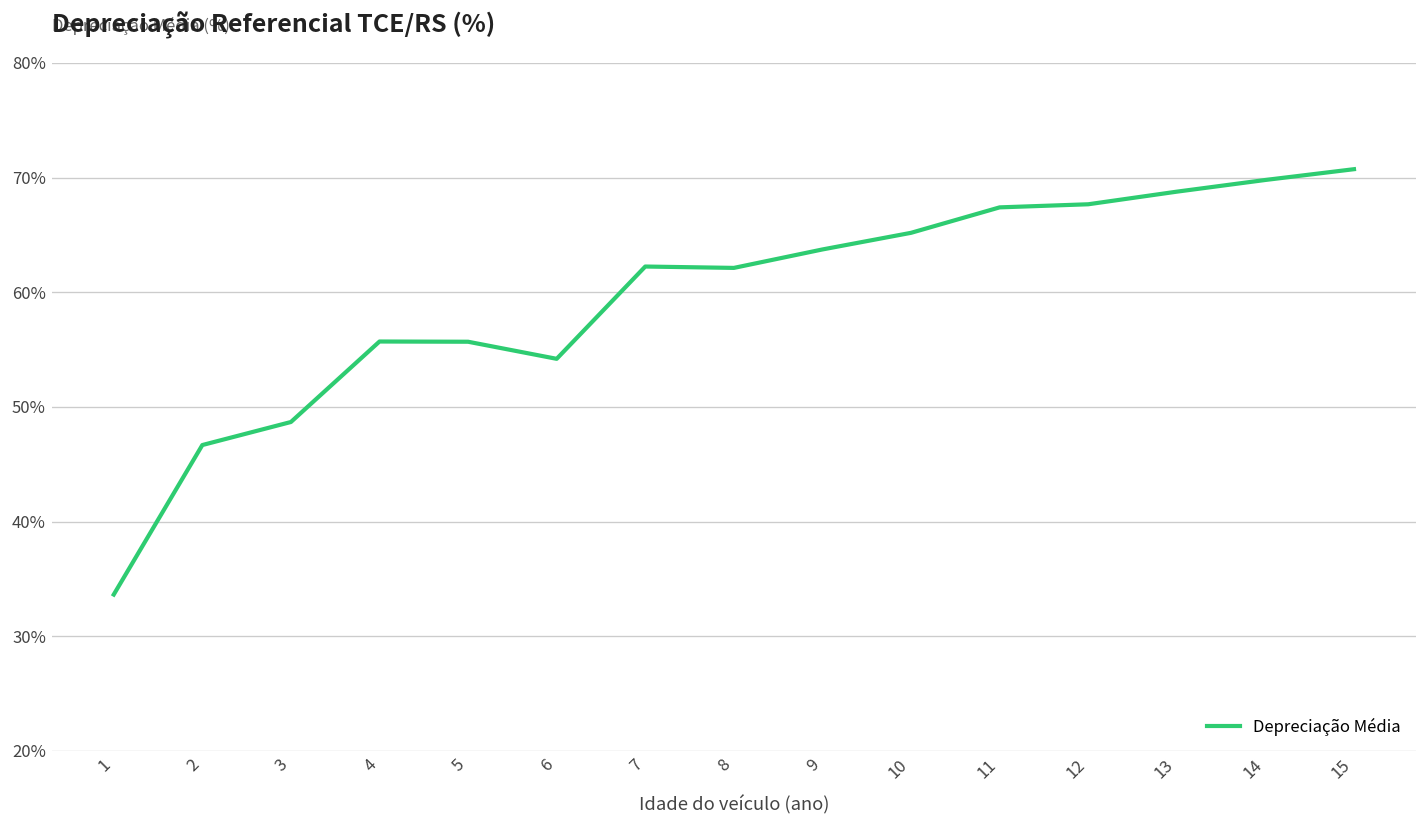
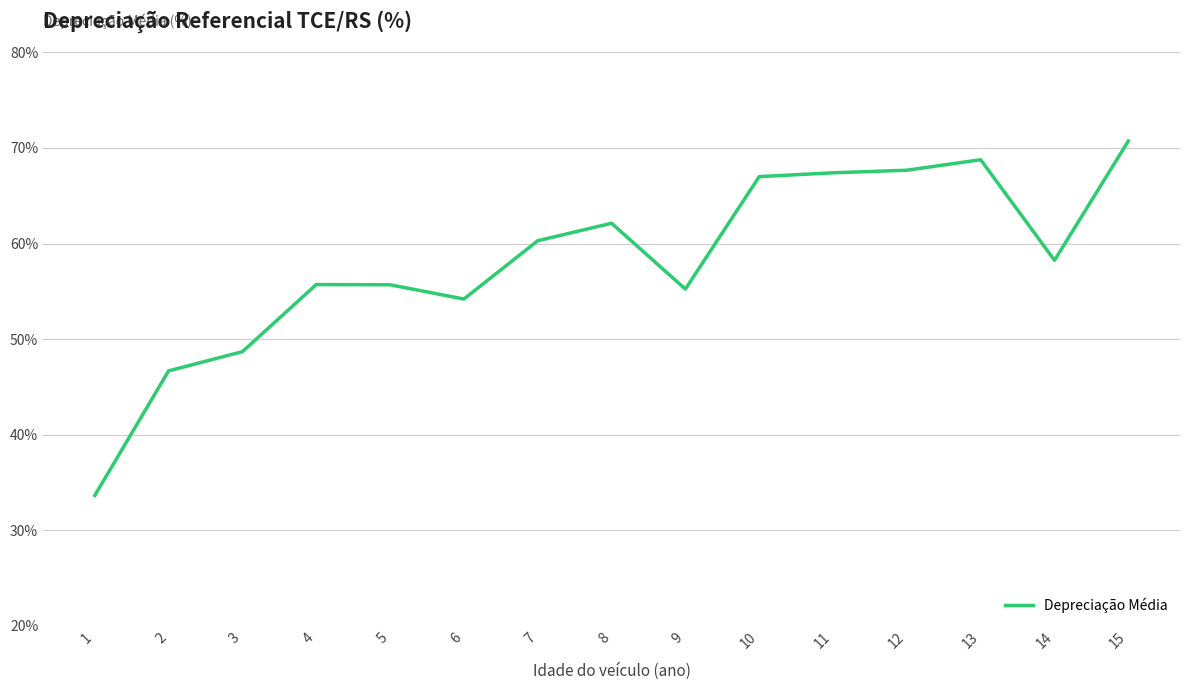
7: 62% -> 60%
9: 64% -> 55%
10: 65% -> 67%
14: 70% -> 58%
